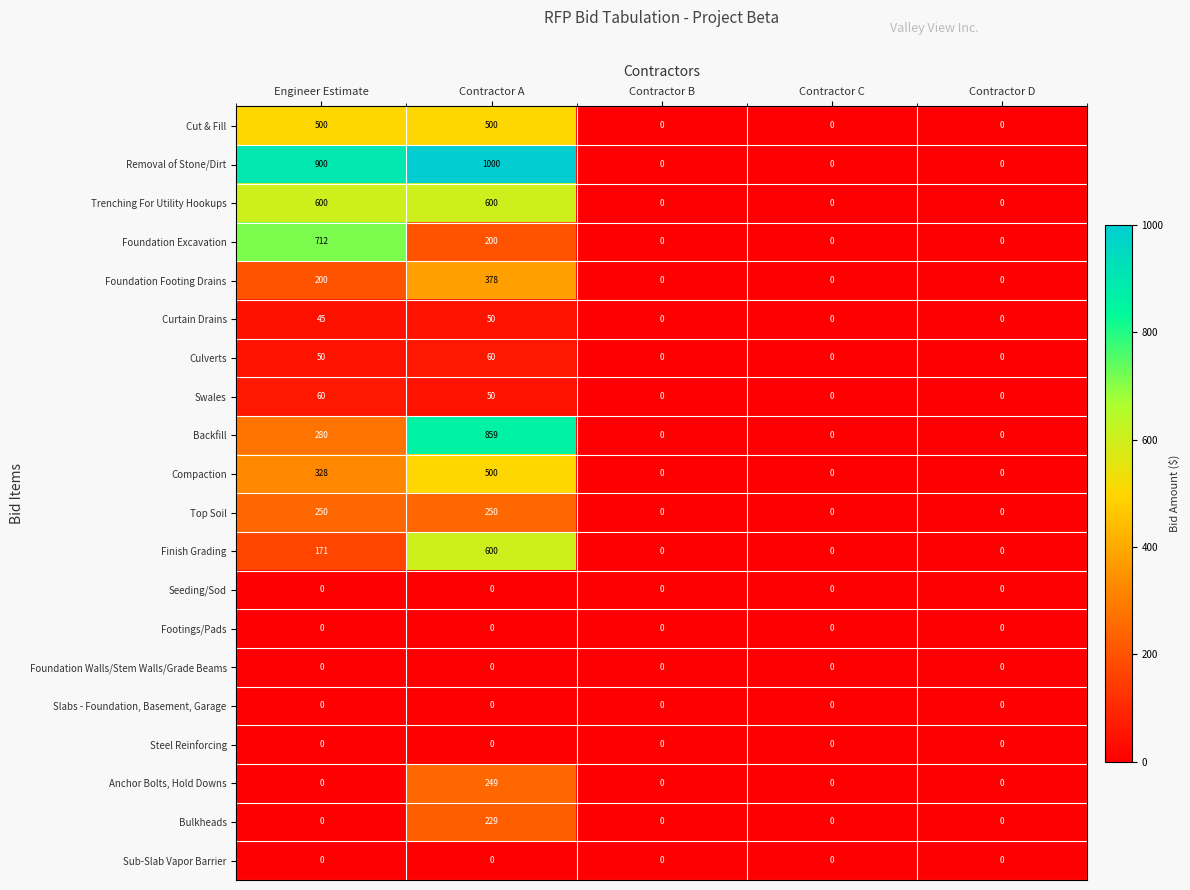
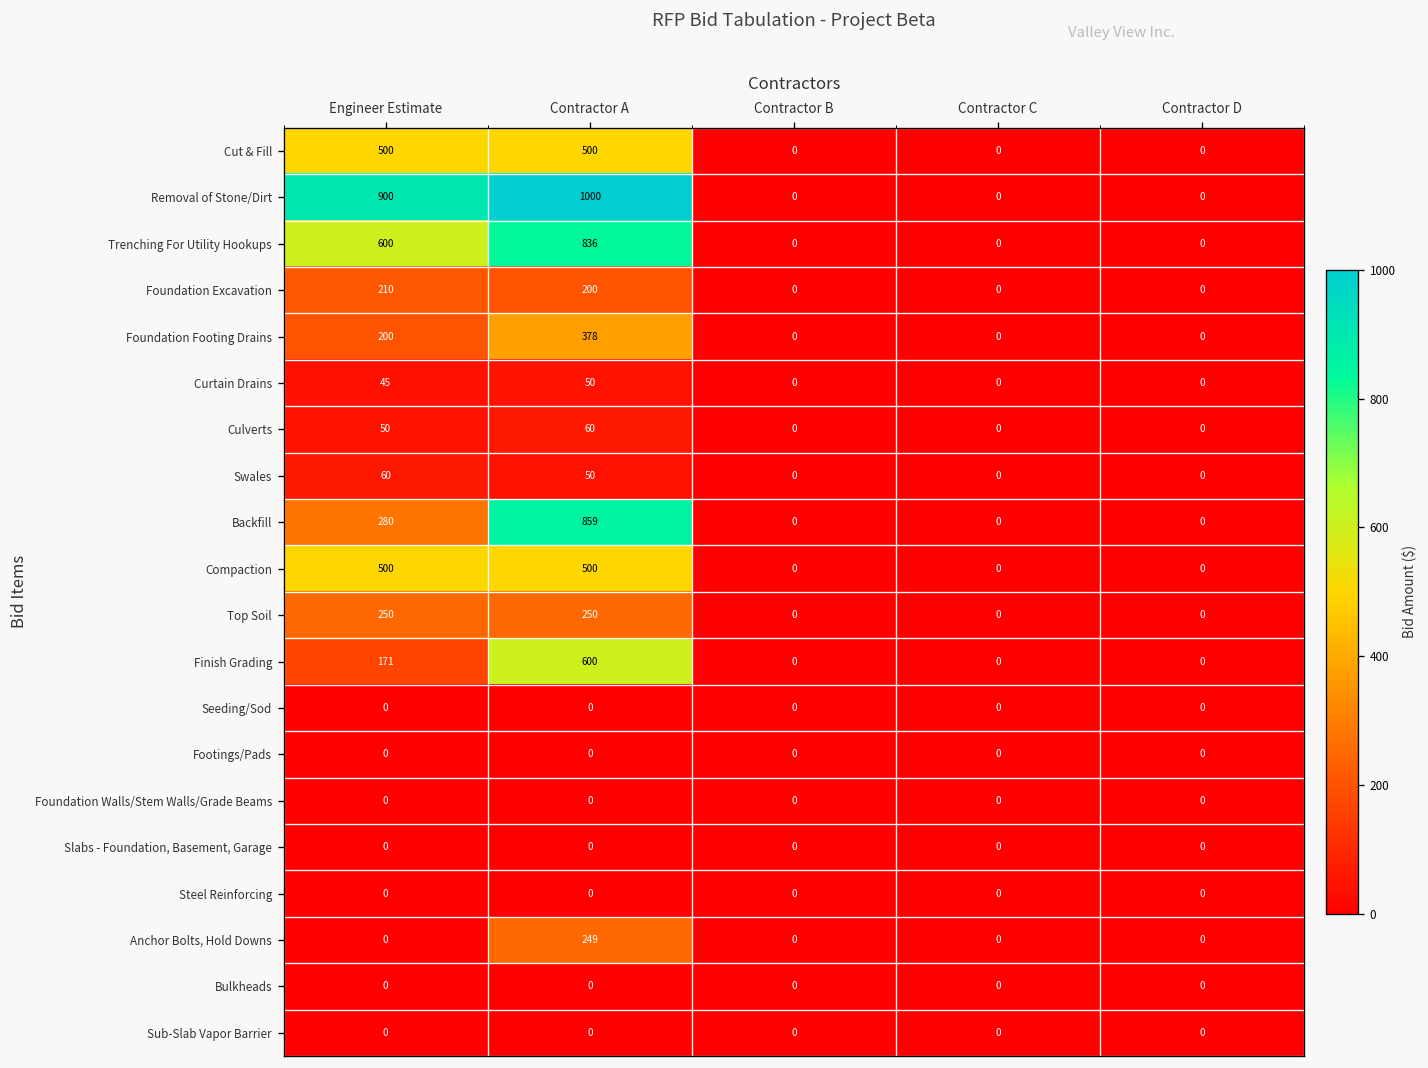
Trenching For Utility Hookups, Contractor A: 600 -> 836
Foundation Excavation, Engineer Estimate: 712 -> 210
Compaction, Engineer Estimate: 328 -> 500
Bulkheads, Contractor A: 229 -> 0
